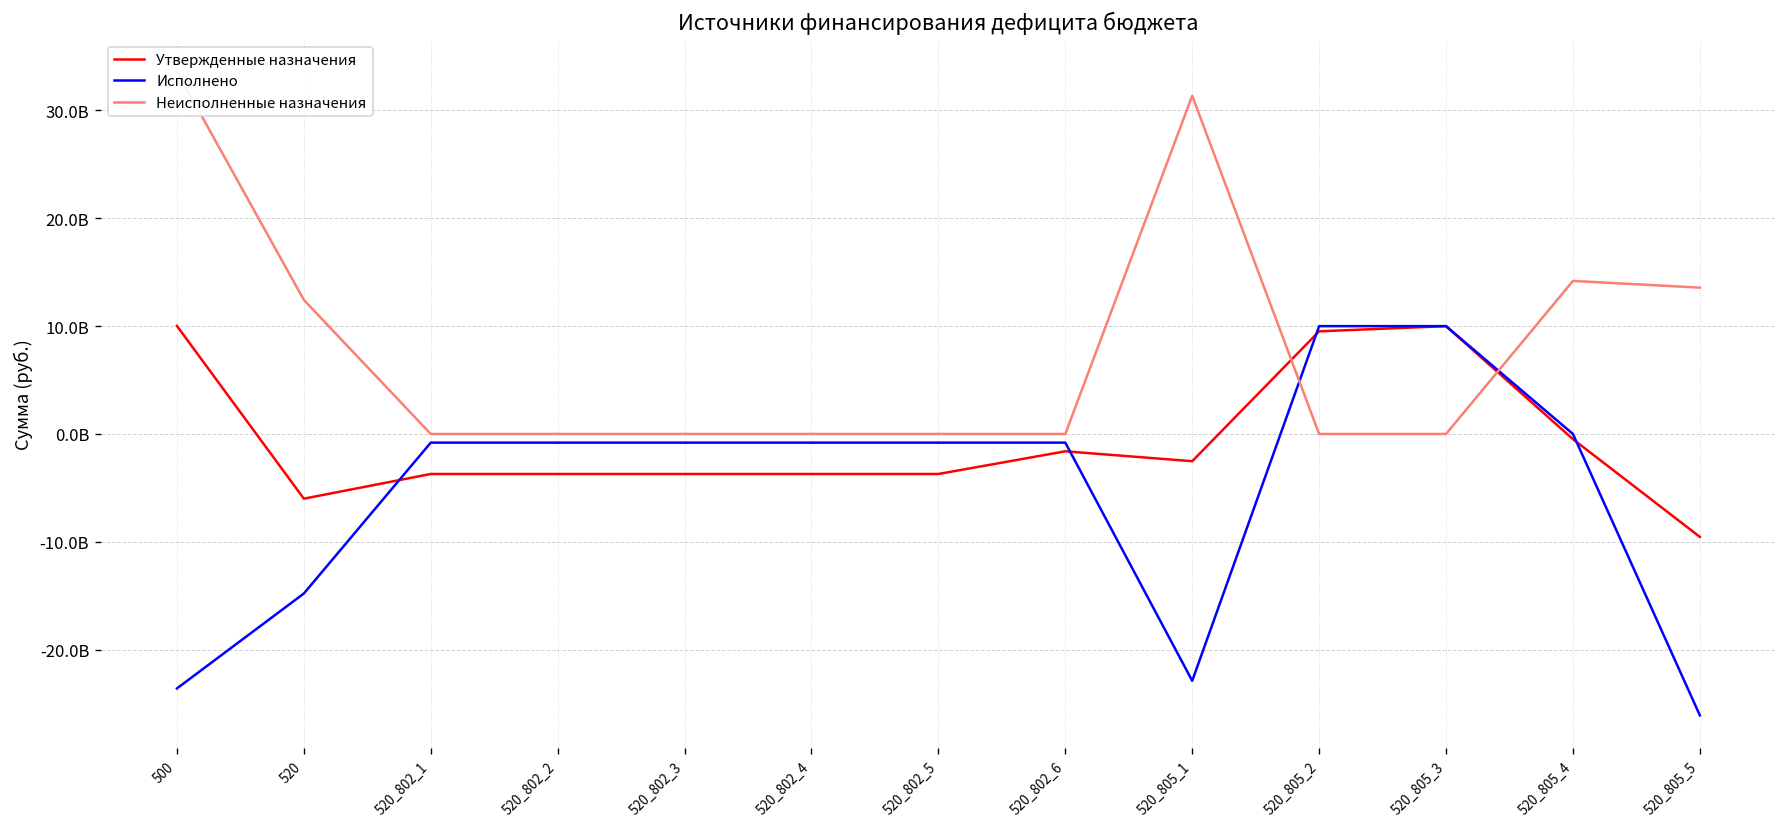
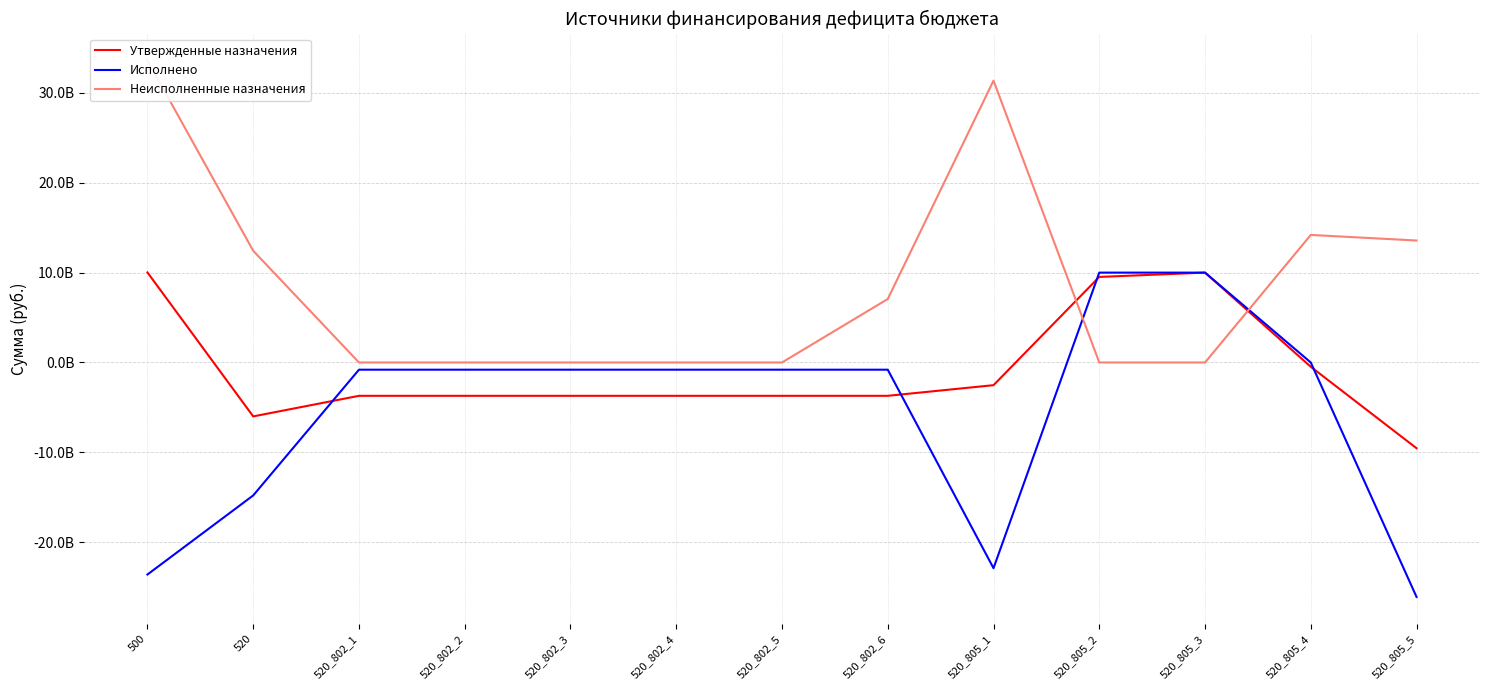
Утвержденные назначения, 520_802_6: -2000000000 -> -4000000000
Неисполненные назначения, 520_802_6: 0 -> 7000000000
